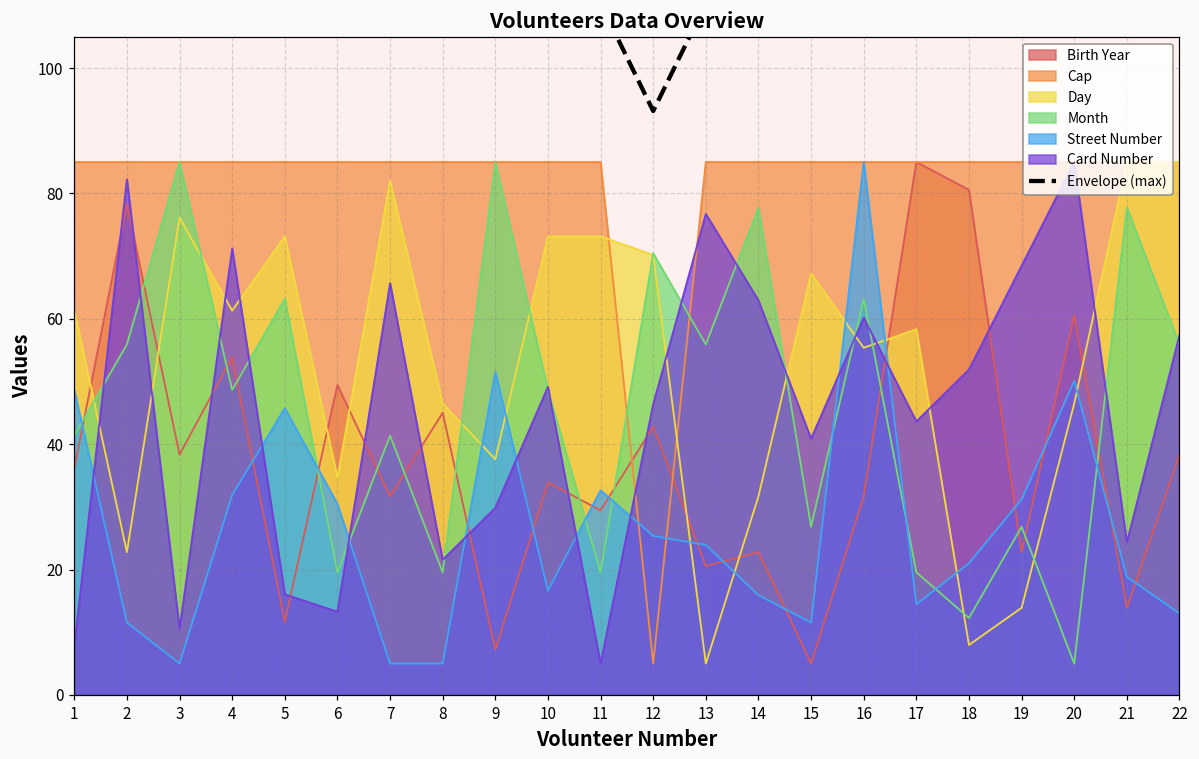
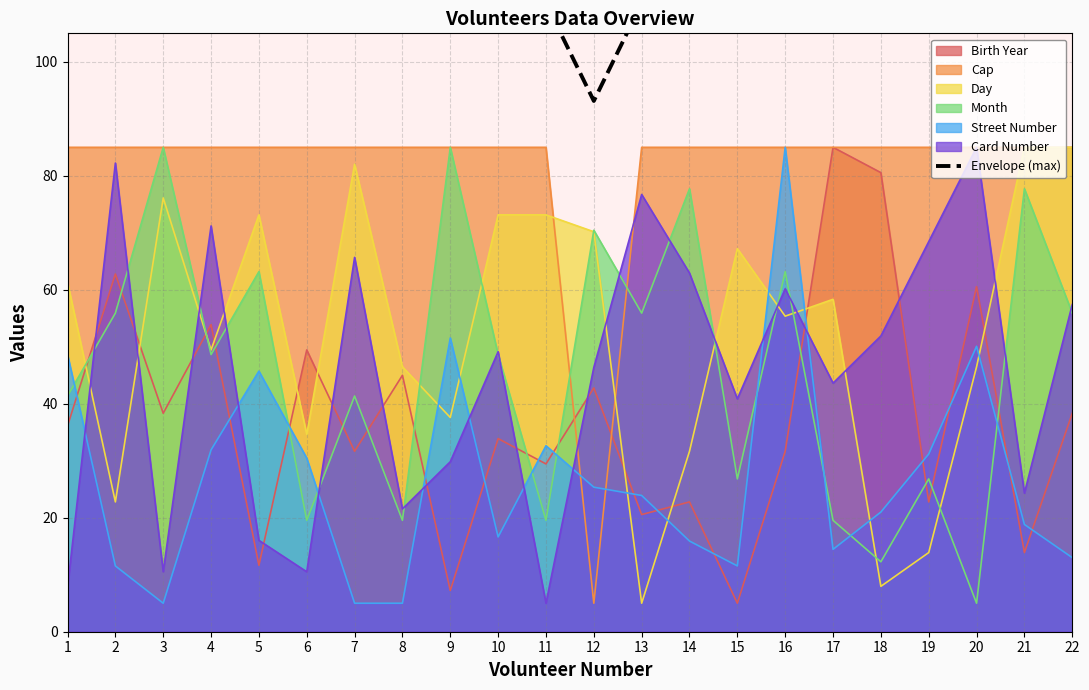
Birth Year, 2: 78 -> 63
Day, 4: 61 -> 49
Card Number, 6: 13 -> 11
